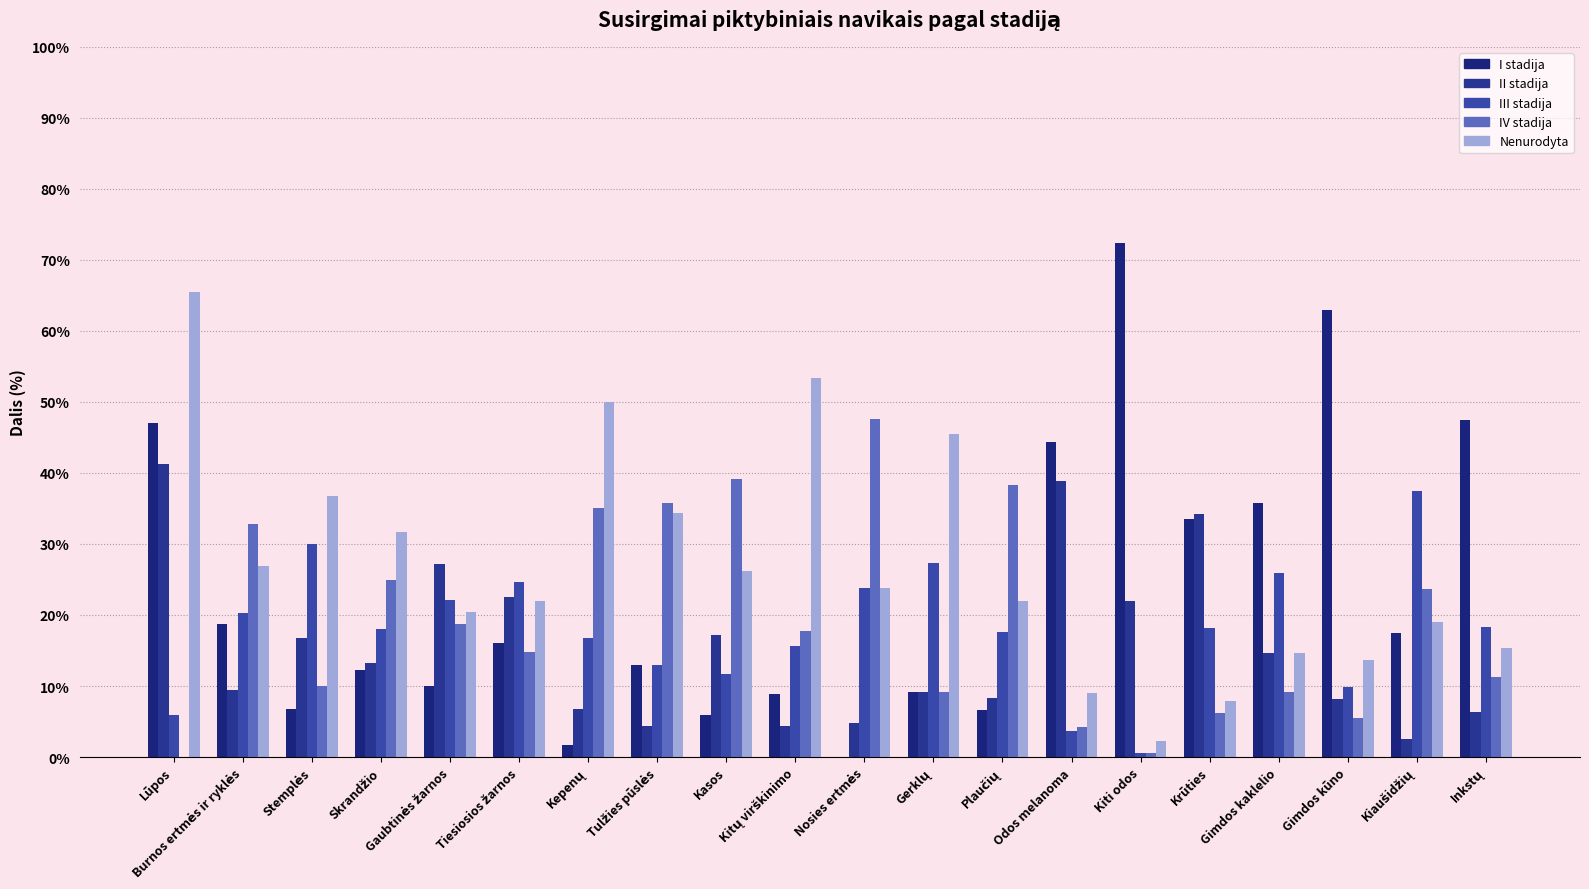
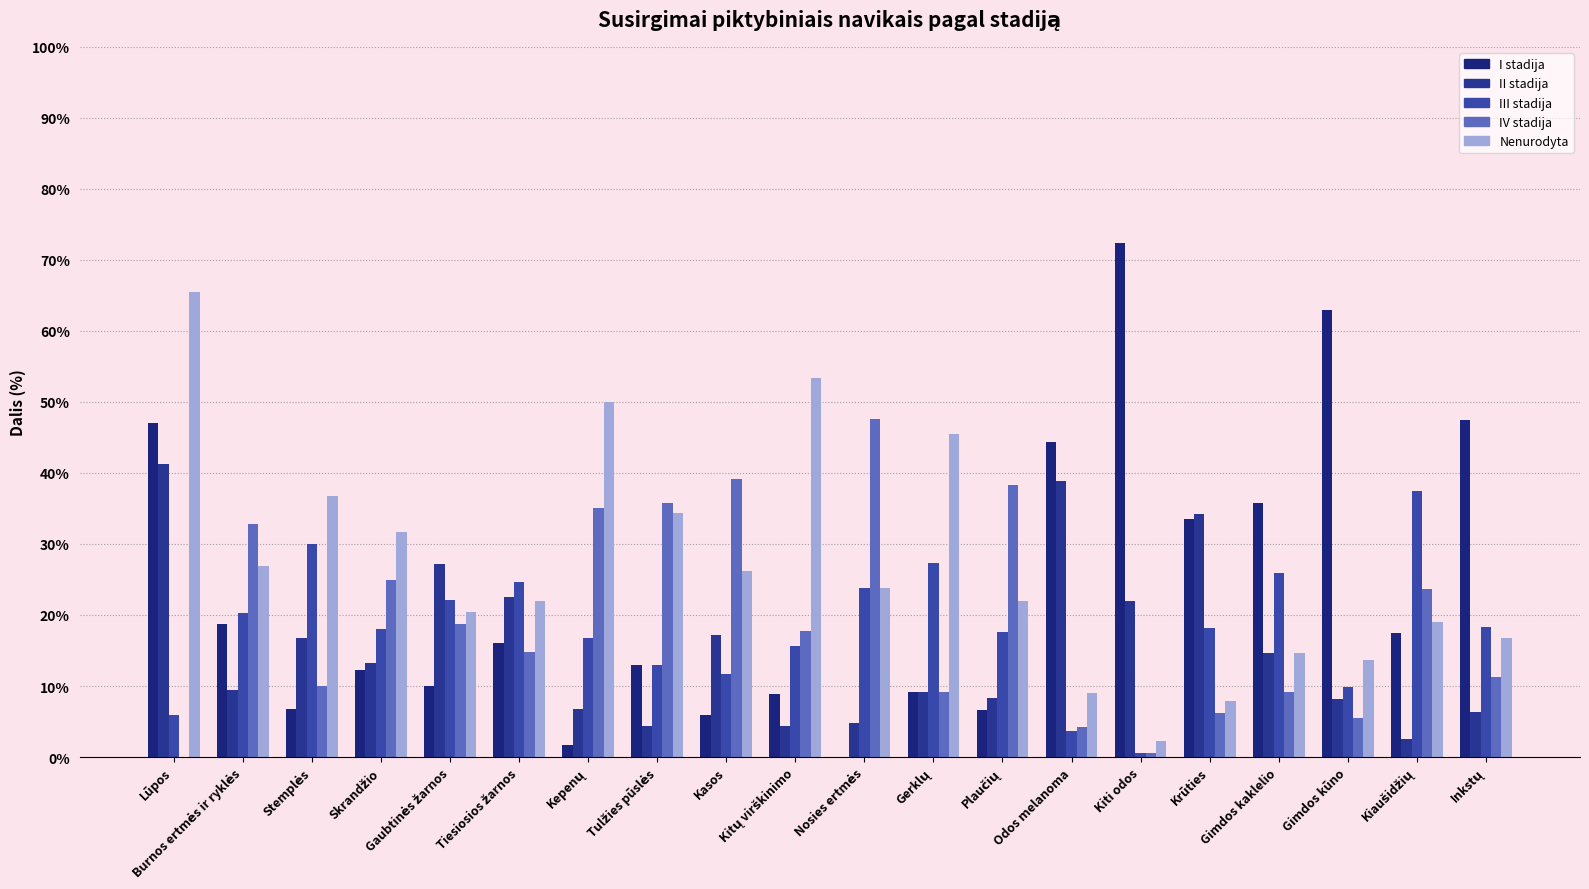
Nenurodyta, Inkstų: 15% -> 17%
